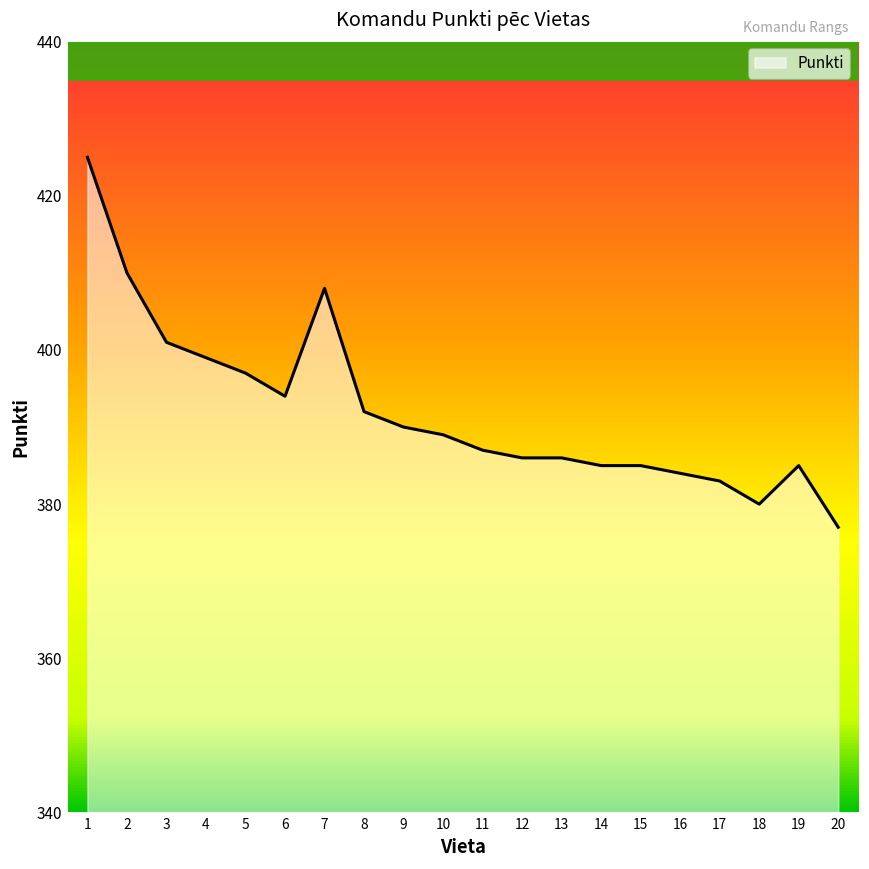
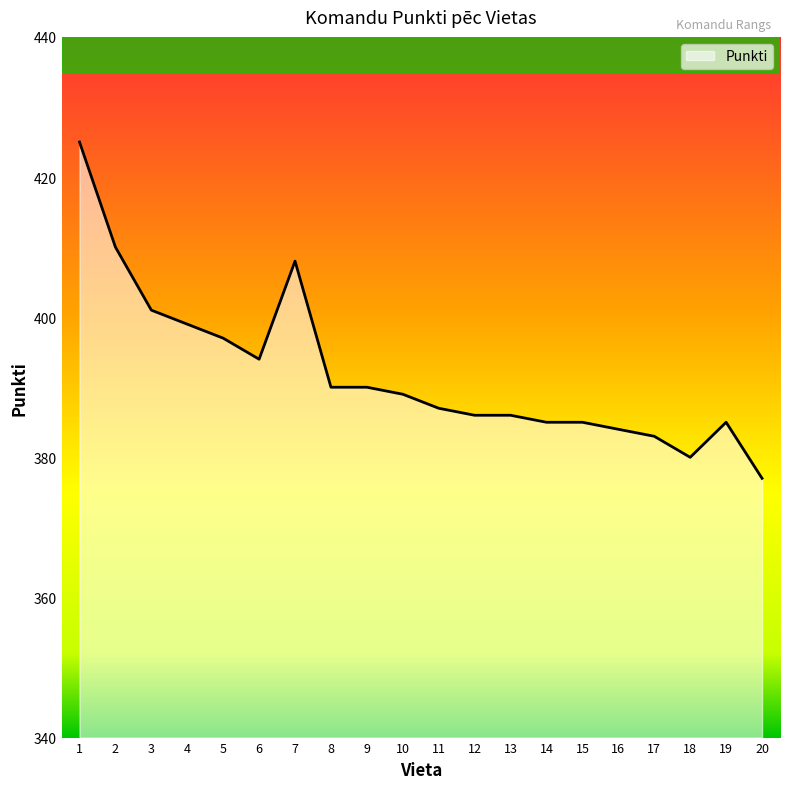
8: 392 -> 390
